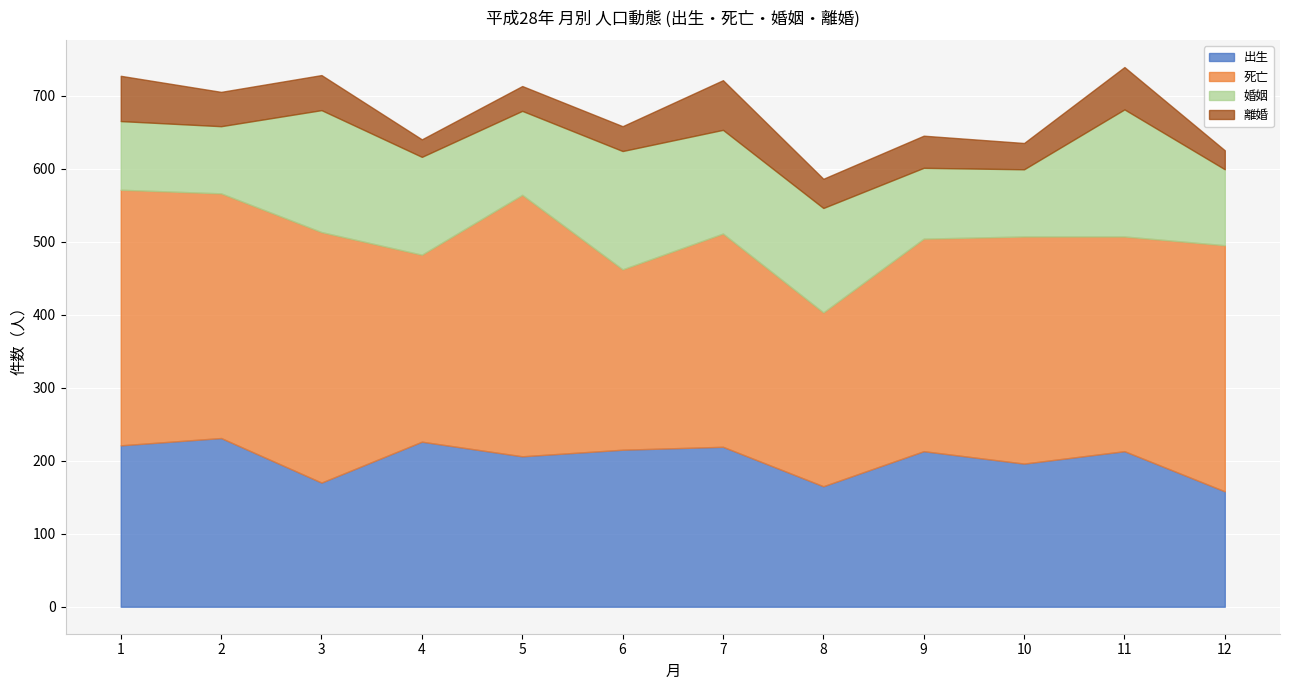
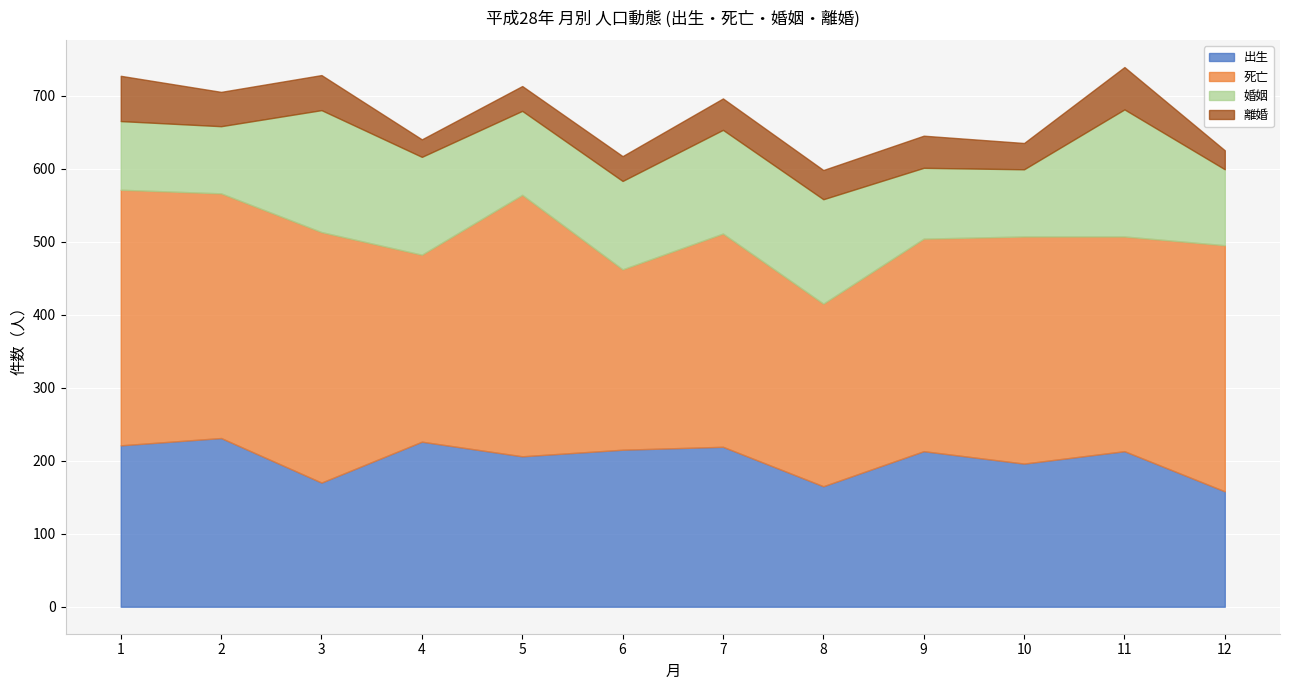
婚姻, 6: 160 -> 120
離婚, 7: 70 -> 40
死亡, 8: 240 -> 250
